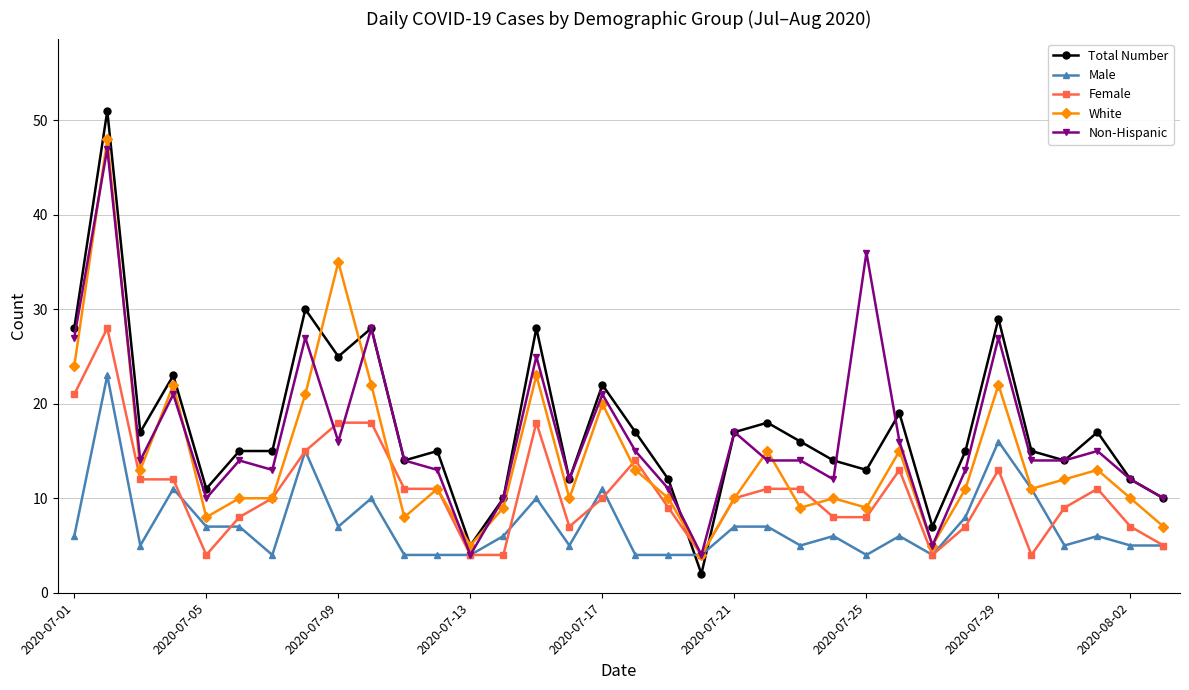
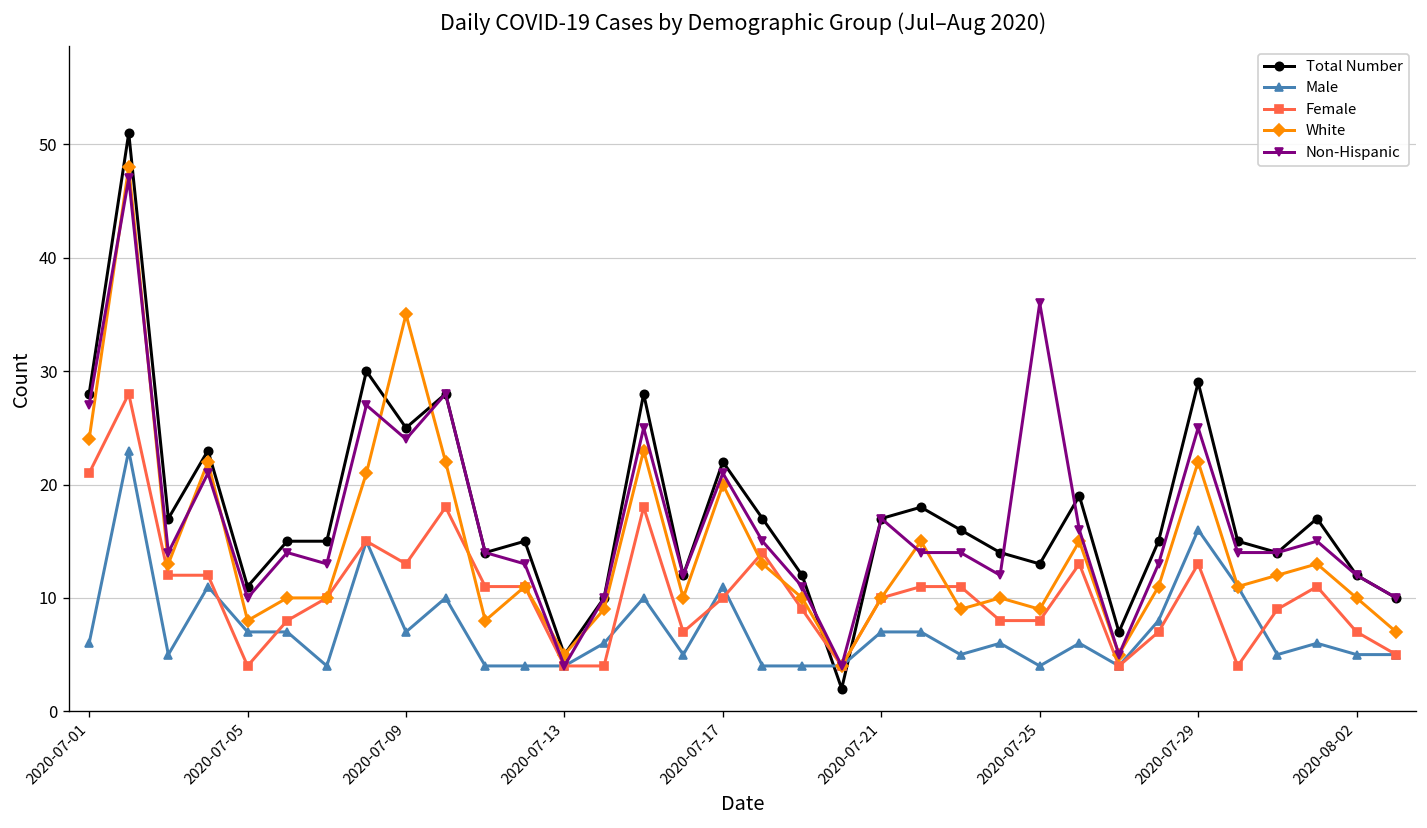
Female, 2020-07-09: 18 -> 13
Non-Hispanic, 2020-07-09: 16 -> 24
Non-Hispanic, 2020-07-29: 27 -> 25
